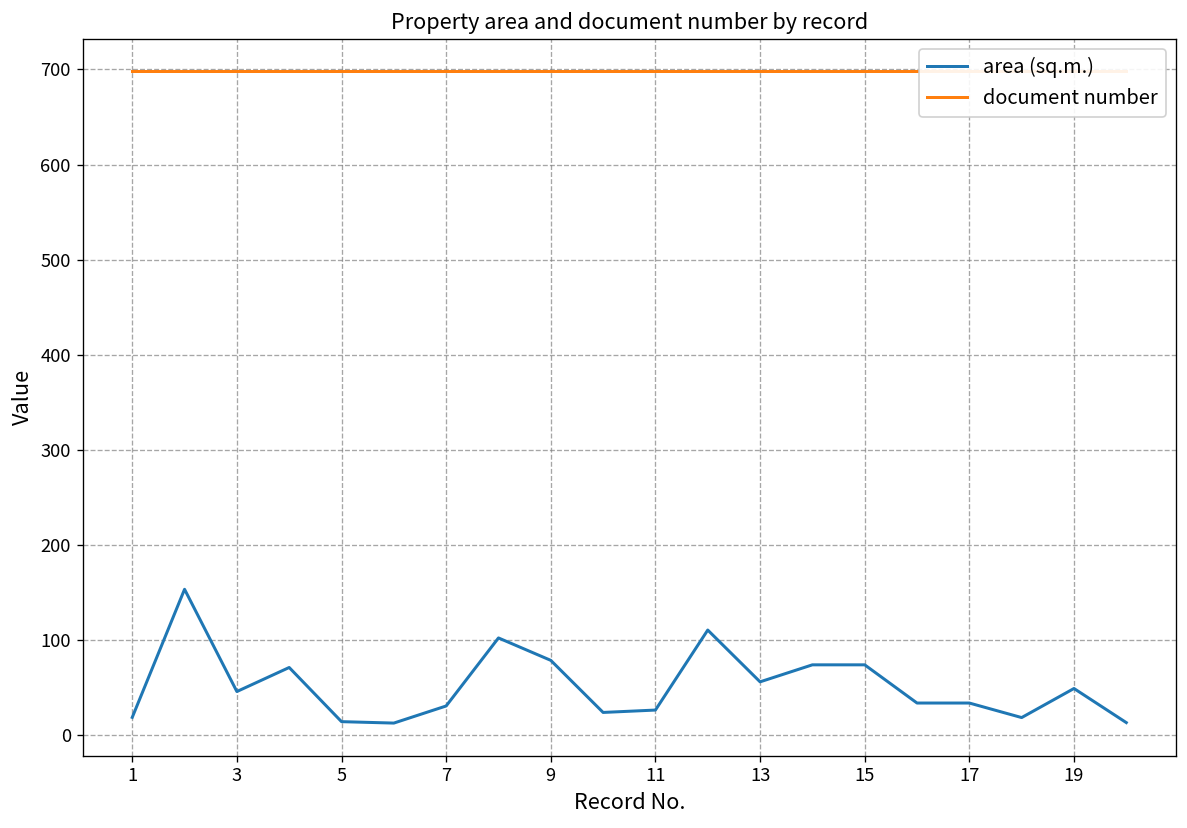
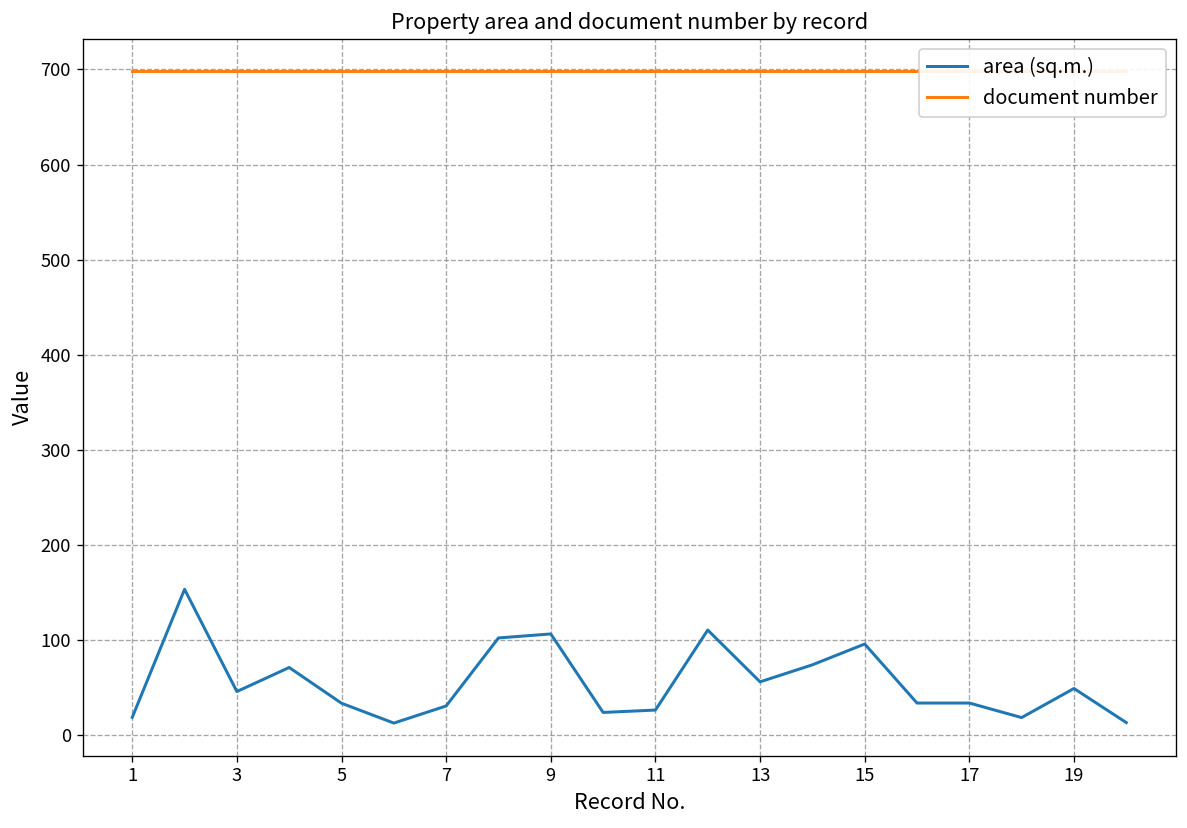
area (sq.m.), 5: 10 -> 30
area (sq.m.), 9: 80 -> 110
area (sq.m.), 15: 70 -> 100
